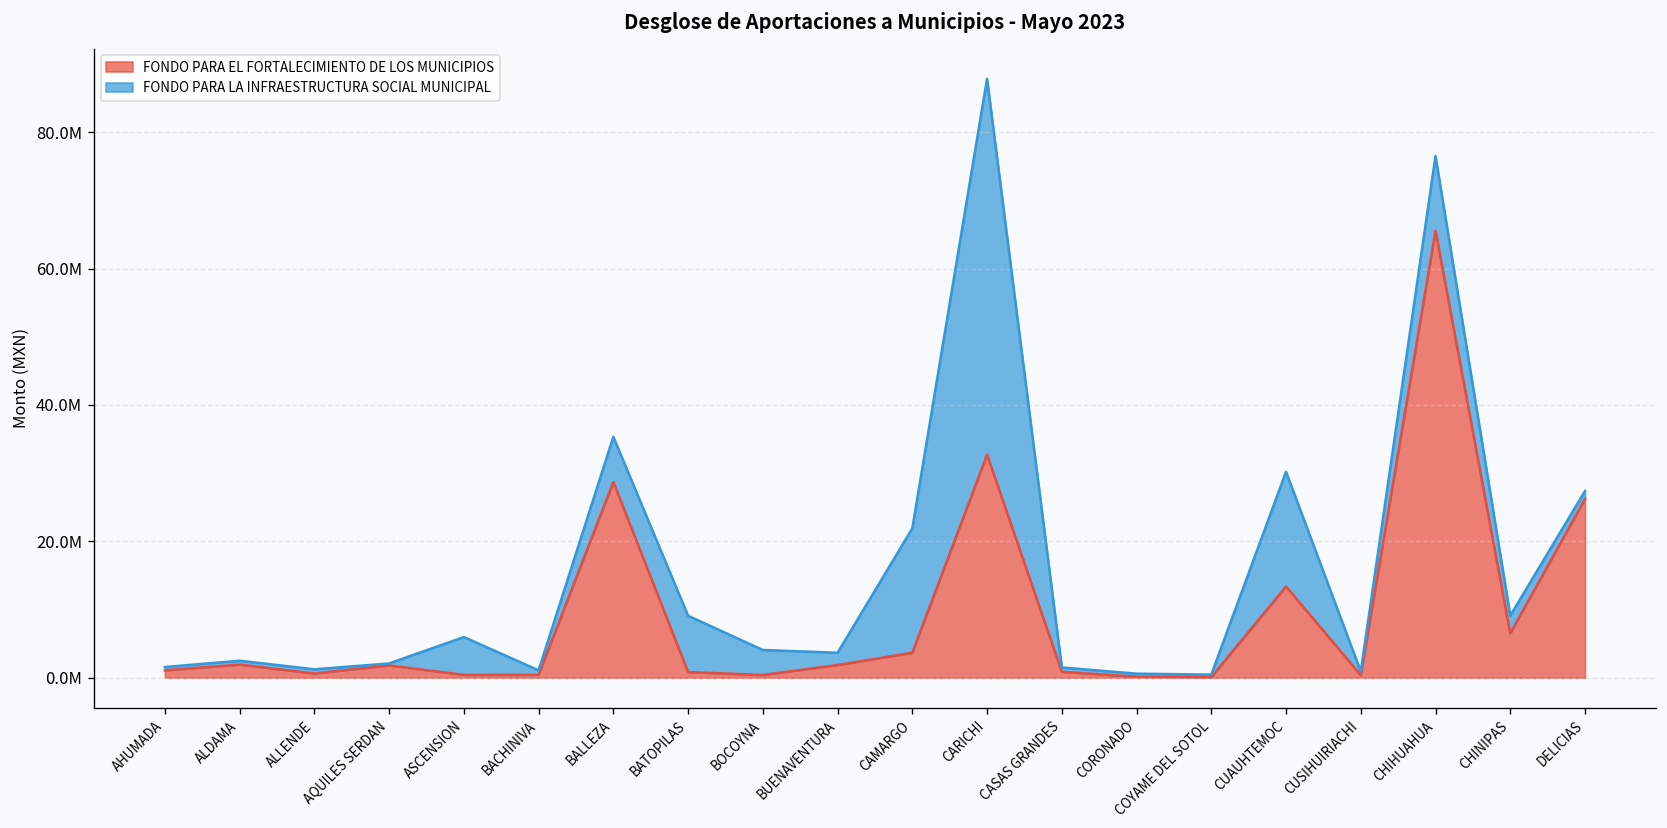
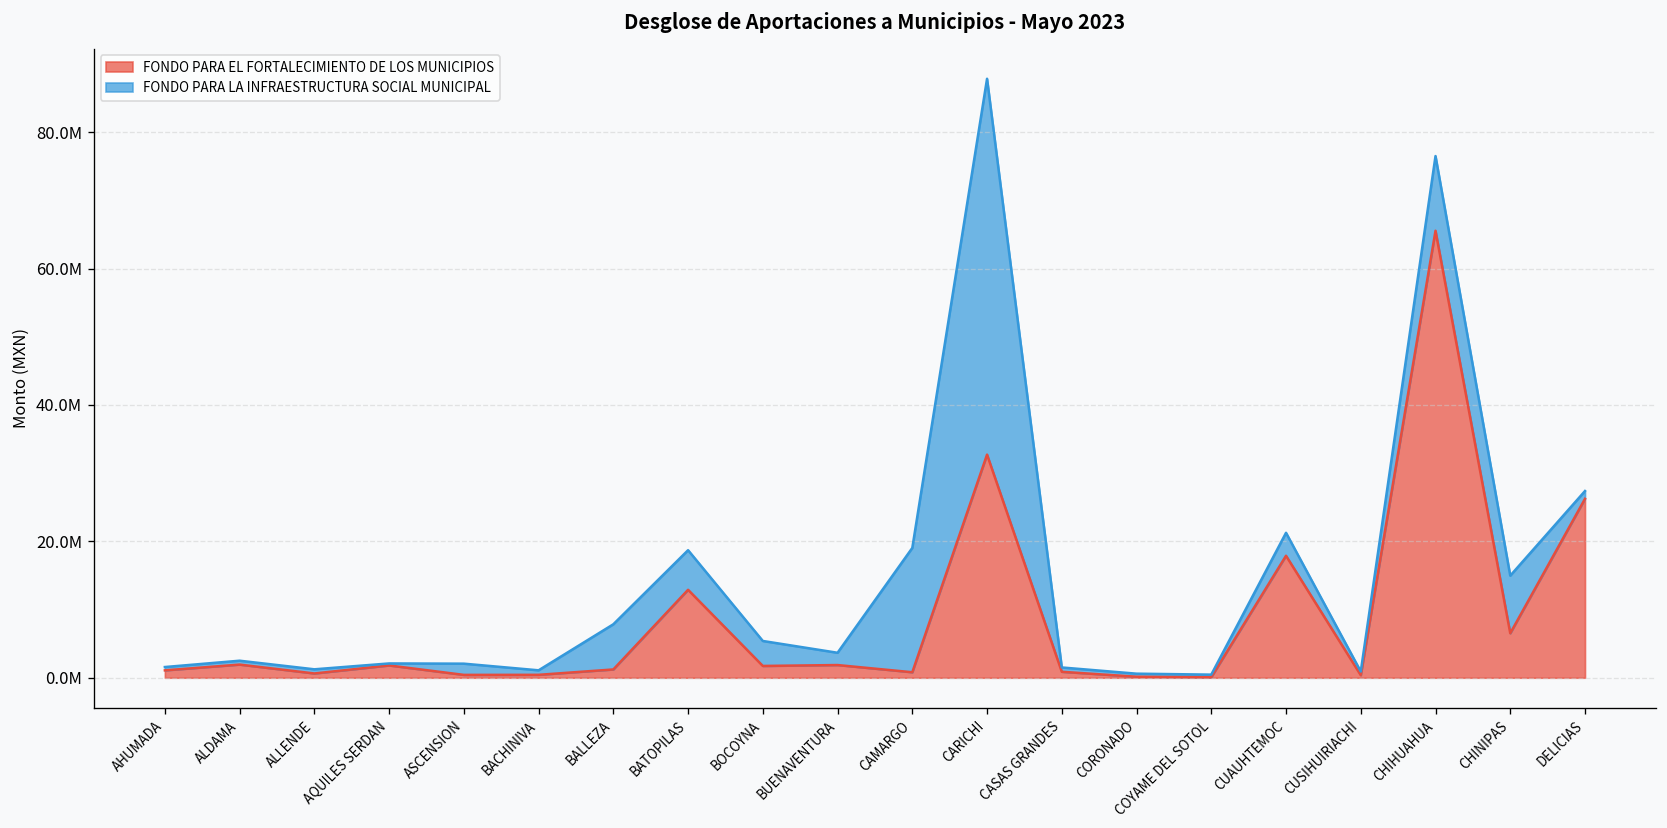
FONDO PARA LA INFRAESTRUCTURA SOCIAL MUNICIPAL, ASCENSION: 6000000 -> 2000000
FONDO PARA EL FORTALECIMIENTO DE LOS MUNICIPIOS, BALLEZA: 29000000 -> 1000000
FONDO PARA EL FORTALECIMIENTO DE LOS MUNICIPIOS, BATOPILAS: 1000000 -> 13000000
FONDO PARA LA INFRAESTRUCTURA SOCIAL MUNICIPAL, BATOPILAS: 8000000 -> 6000000
FONDO PARA EL FORTALECIMIENTO DE LOS MUNICIPIOS, BOCOYNA: 0 -> 2000000
FONDO PARA EL FORTALECIMIENTO DE LOS MUNICIPIOS, CAMARGO: 4000000 -> 1000000
FONDO PARA EL FORTALECIMIENTO DE LOS MUNICIPIOS, CUAUHTEMOC: 13000000 -> 18000000
FONDO PARA LA INFRAESTRUCTURA SOCIAL MUNICIPAL, CUAUHTEMOC: 17000000 -> 3000000
FONDO PARA LA INFRAESTRUCTURA SOCIAL MUNICIPAL, CHINIPAS: 3000000 -> 8000000
